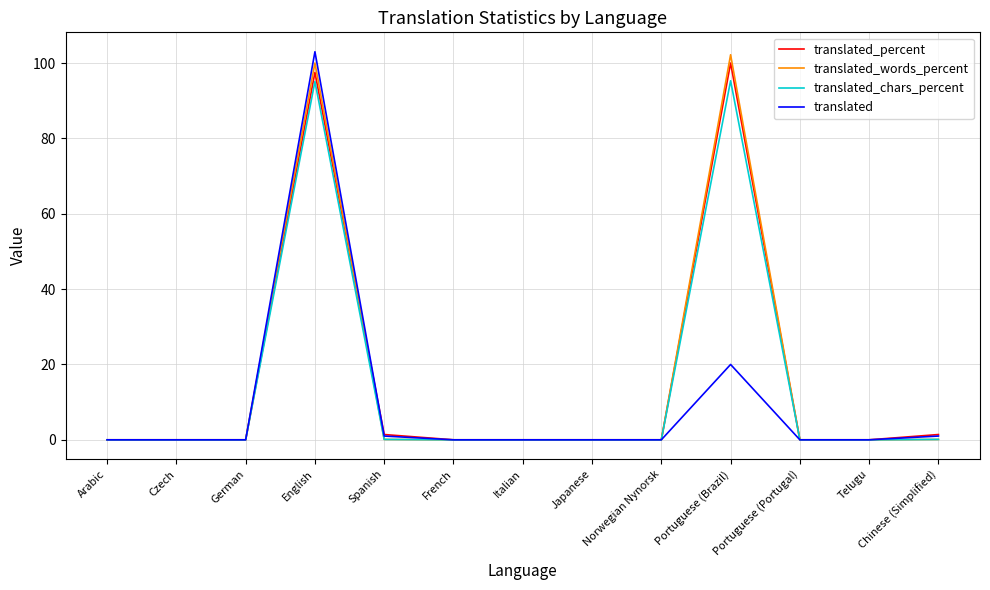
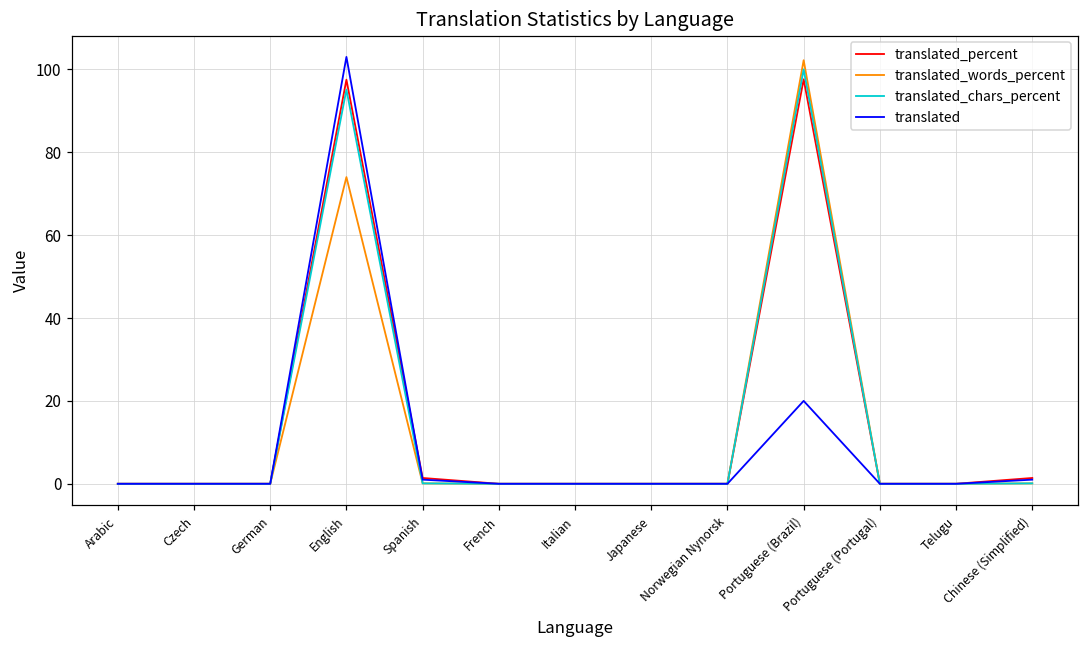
translated_words_percent, English: 100 -> 74
translated_percent, Portuguese (Brazil): 100 -> 98
translated_chars_percent, Portuguese (Brazil): 95 -> 100
